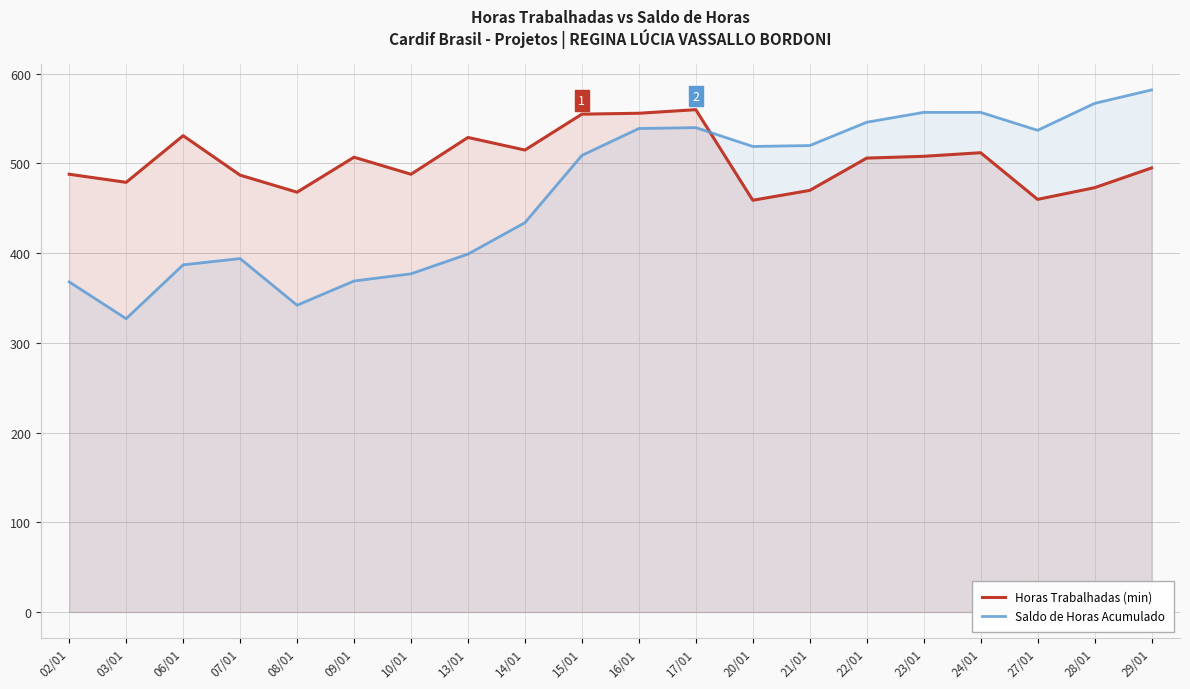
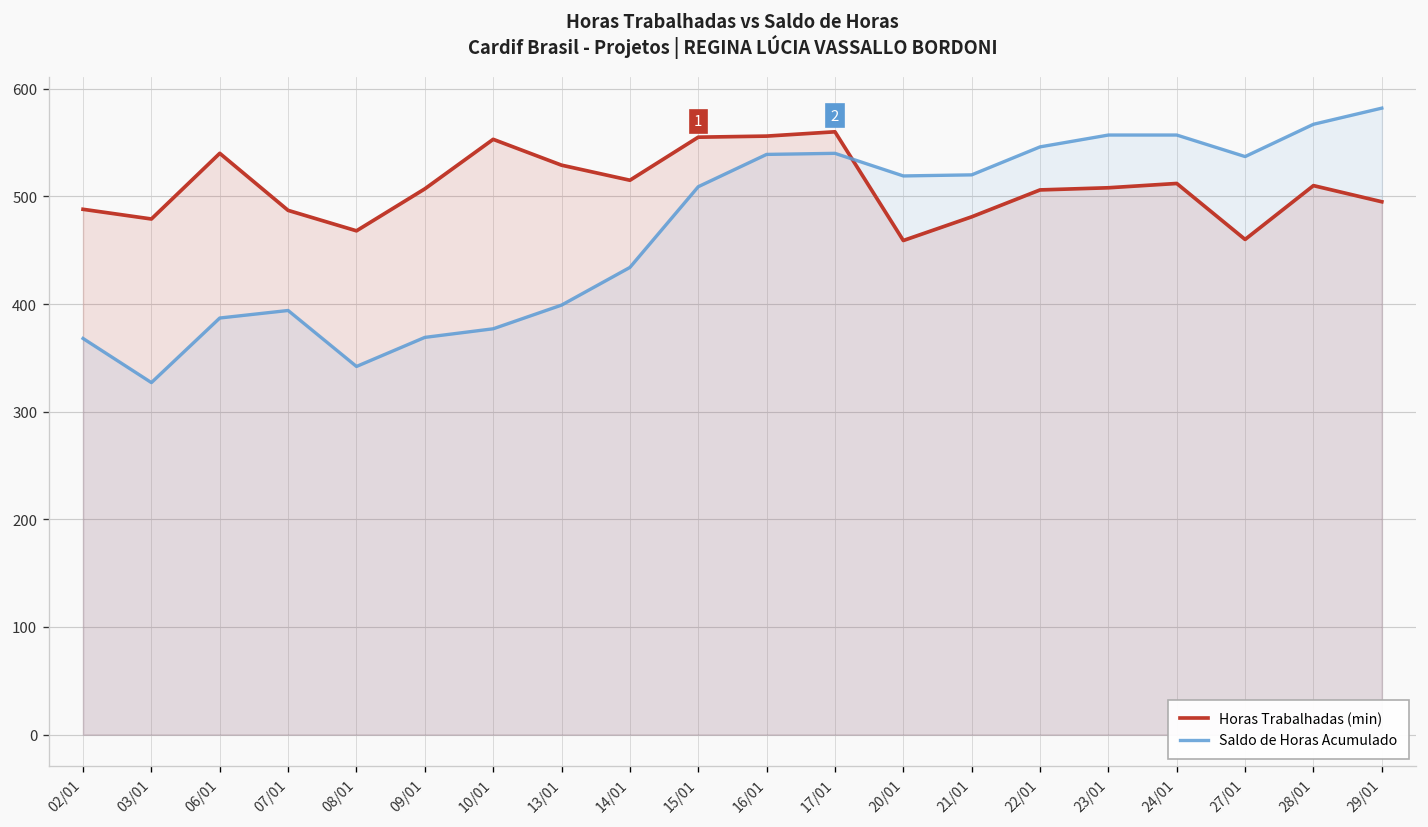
Horas Trabalhadas (min), 06/01: 530 -> 540
Horas Trabalhadas (min), 10/01: 490 -> 550
Horas Trabalhadas (min), 21/01: 470 -> 480
Horas Trabalhadas (min), 28/01: 470 -> 510
